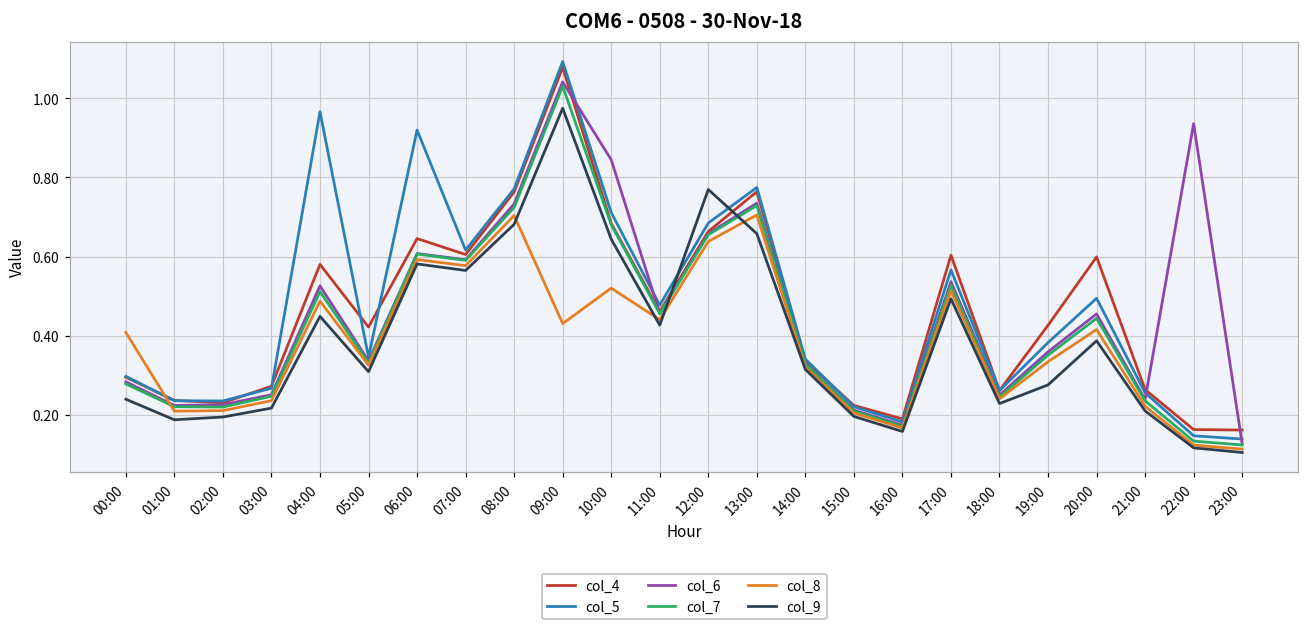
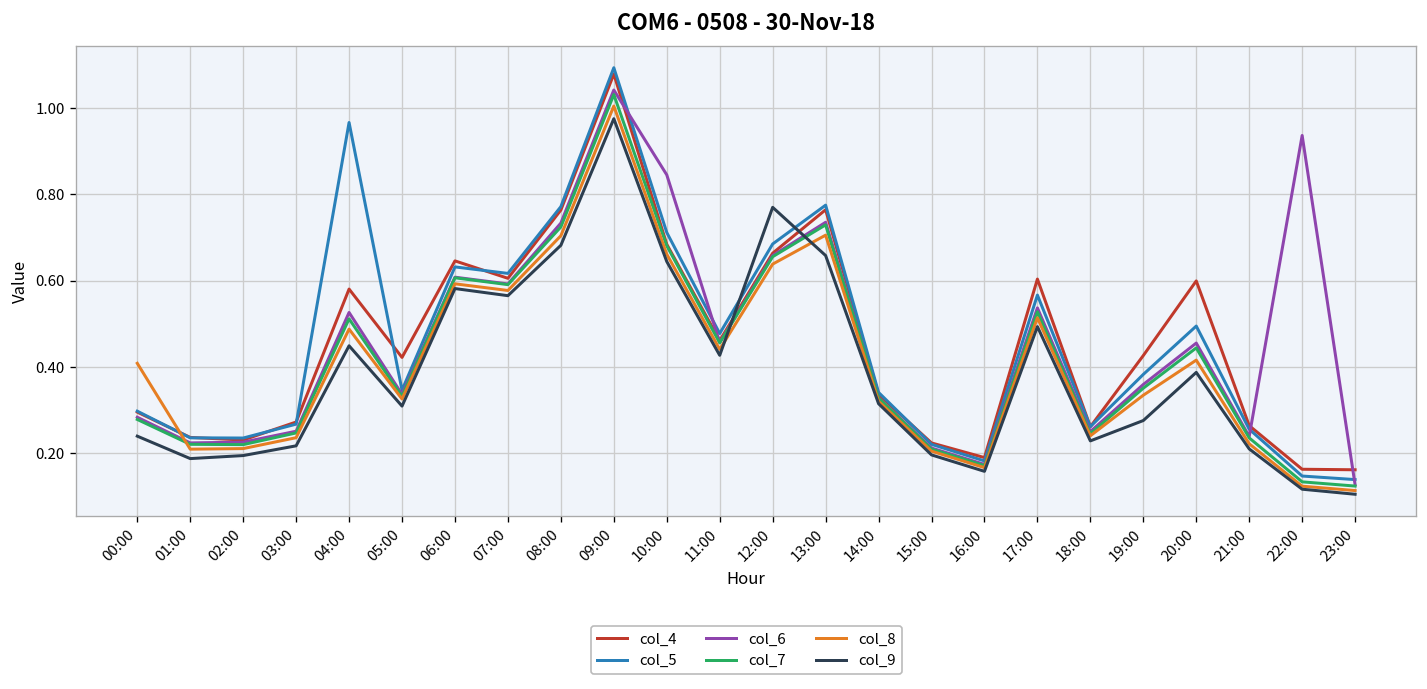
col_5, 06:00: 0.92 -> 0.63
col_8, 09:00: 0.43 -> 1.00
col_8, 10:00: 0.52 -> 0.66
